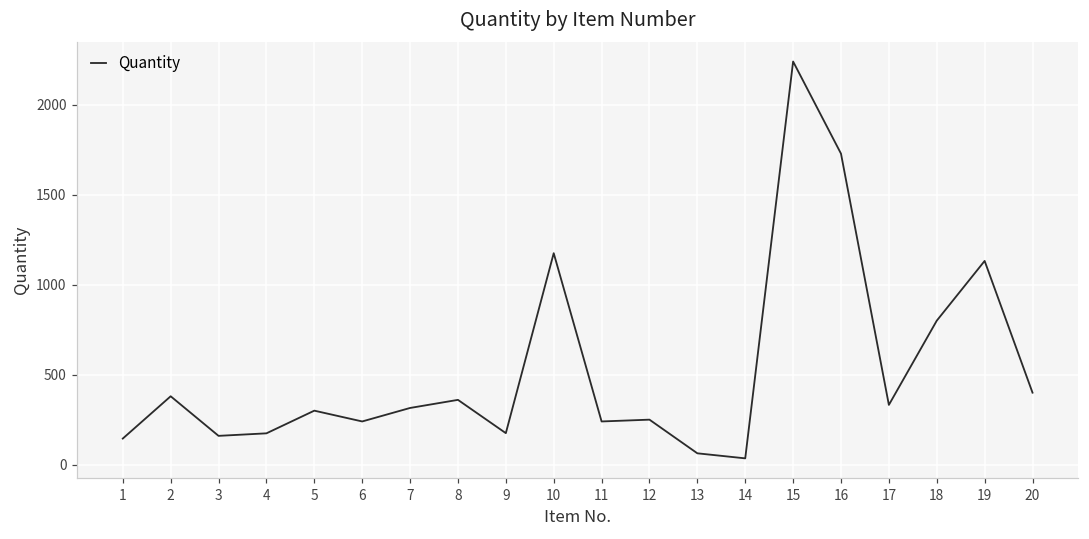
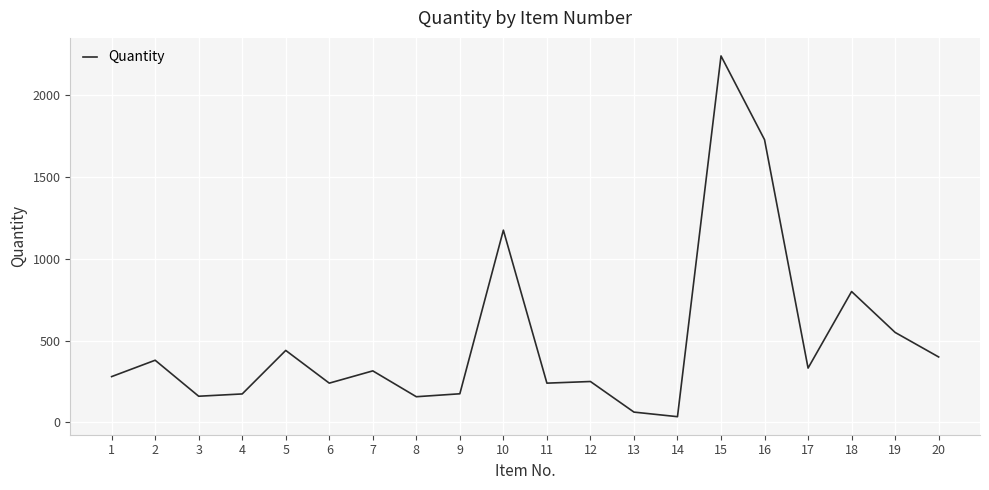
1: 150 -> 280
5: 300 -> 440
8: 360 -> 160
19: 1130 -> 550
